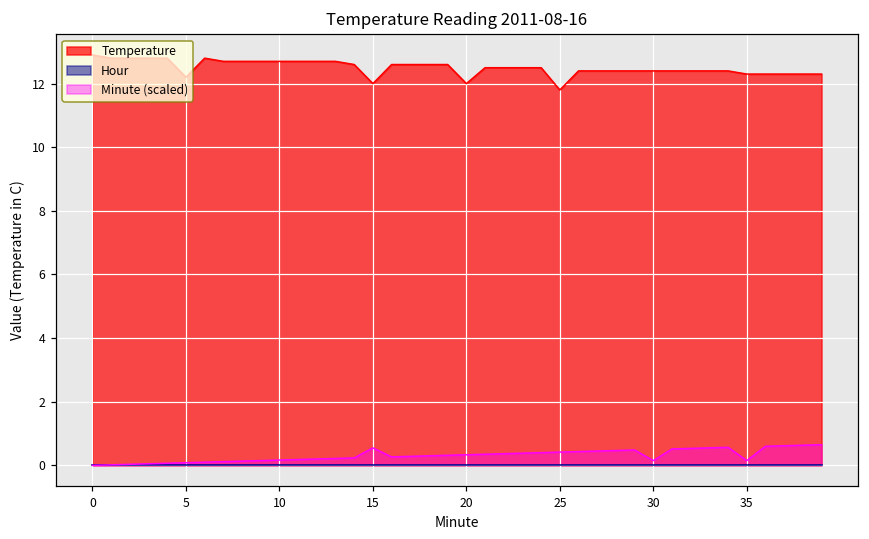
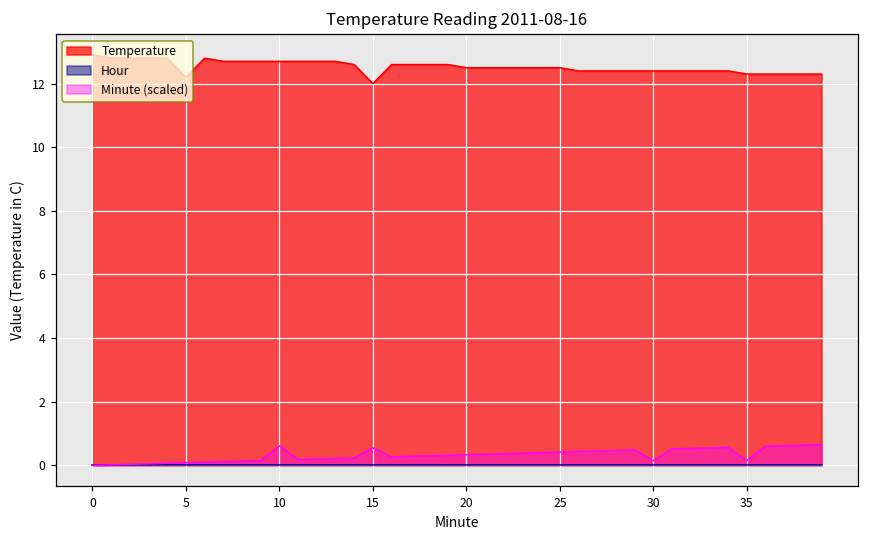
Minute (scaled), 10: 0.2 -> 0.6
Temperature, 20: 12.0 -> 12.5
Temperature, 25: 11.8 -> 12.5
